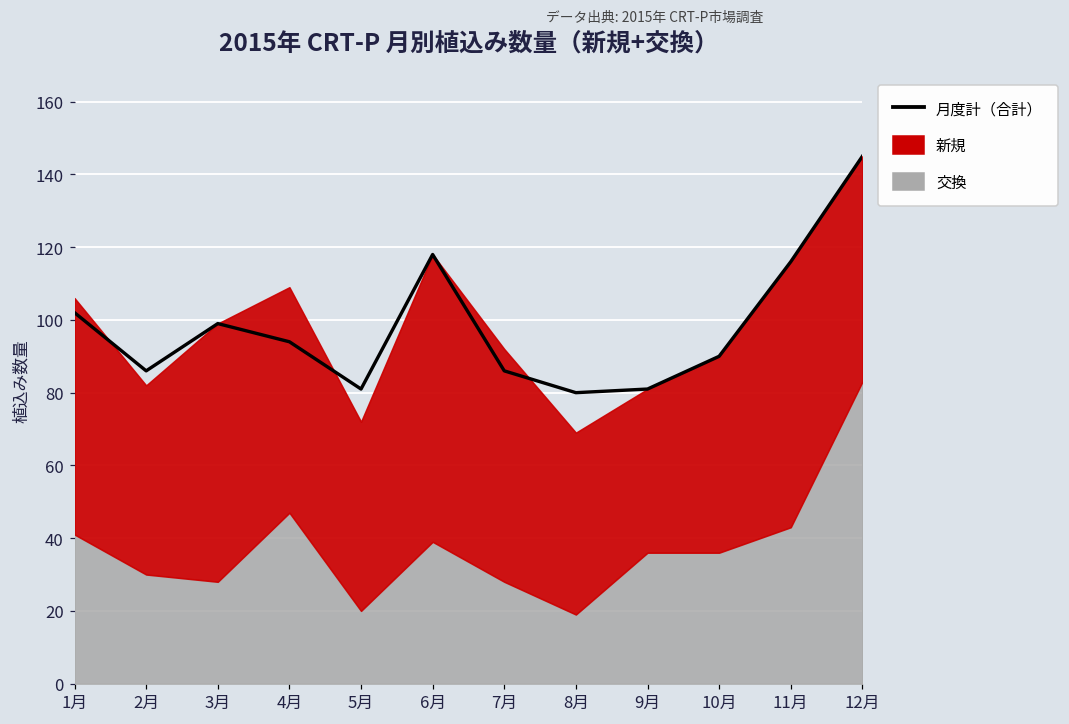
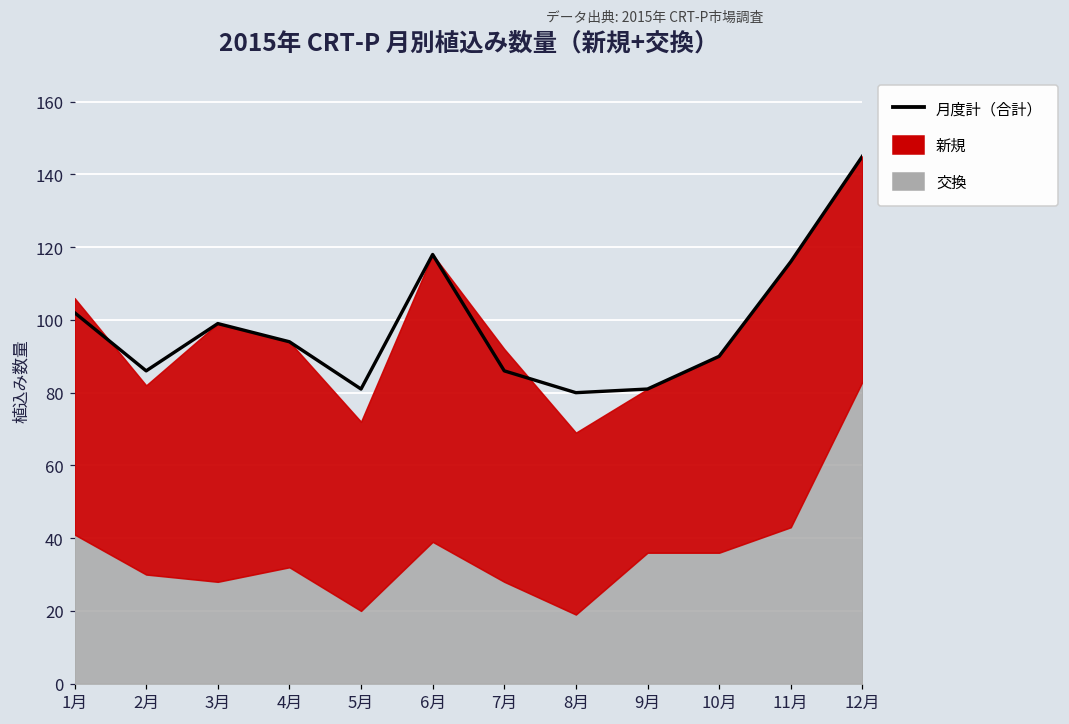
交換, 4月: 47 -> 32
